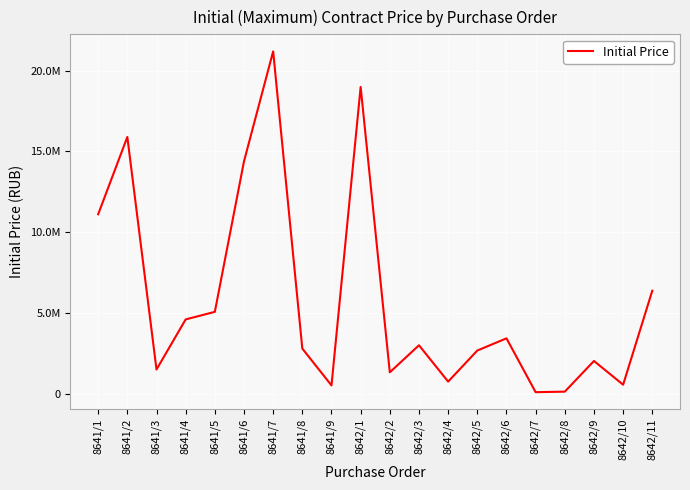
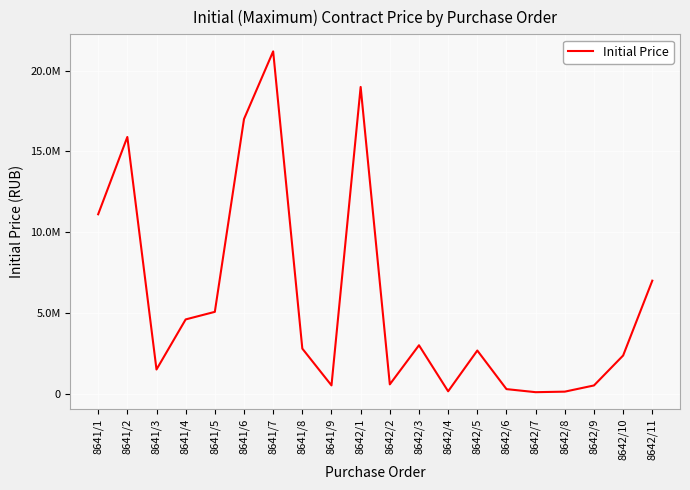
8641/6: 14400000 -> 17000000
8642/2: 1300000 -> 600000
8642/4: 700000 -> 200000
8642/6: 3400000 -> 300000
8642/9: 2000000 -> 500000
8642/10: 600000 -> 2400000
8642/11: 6400000 -> 7000000
